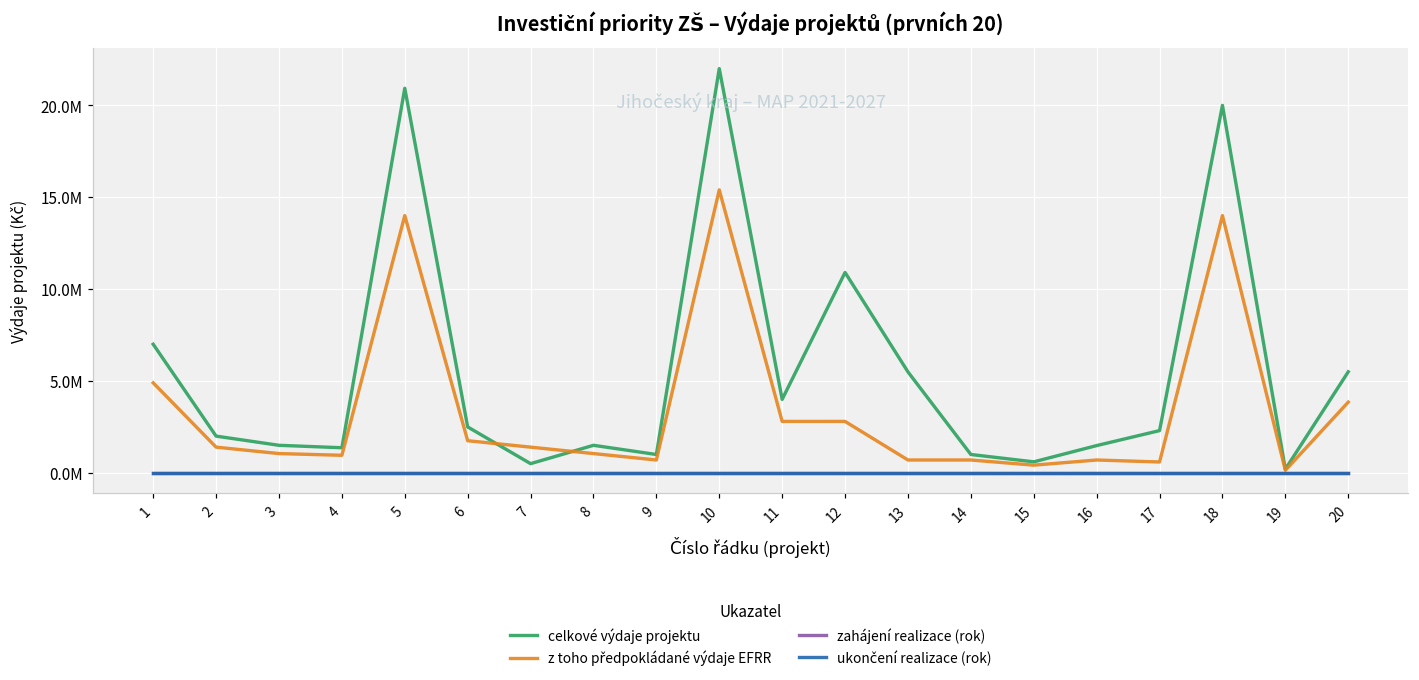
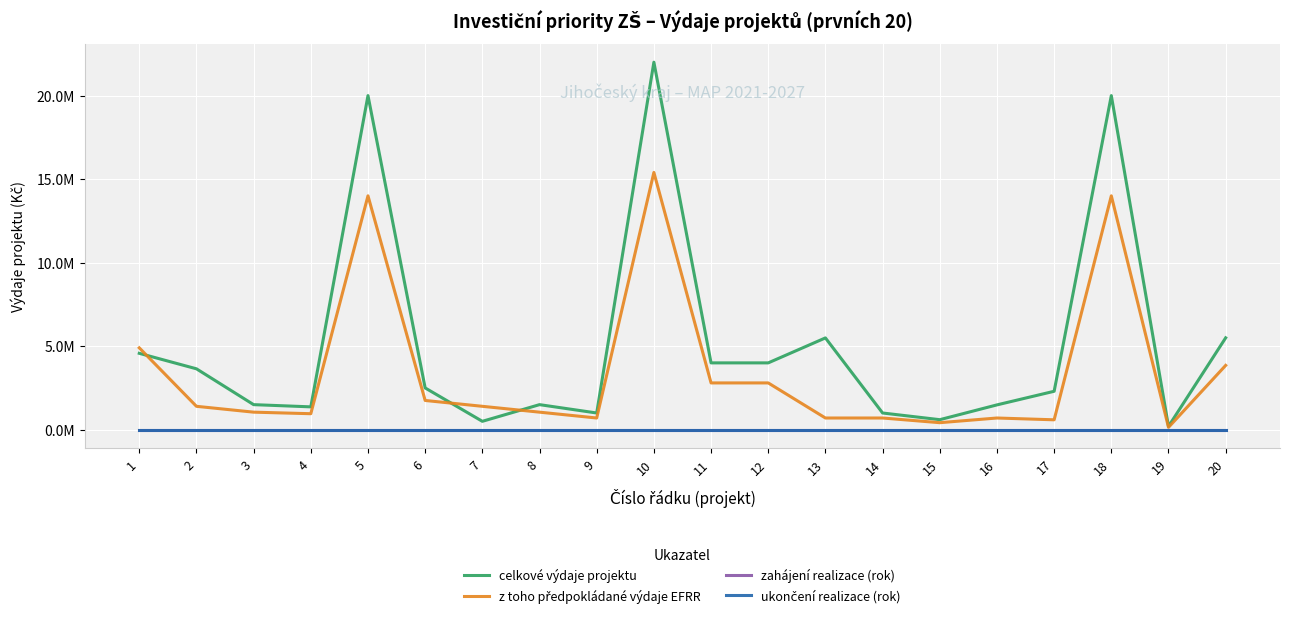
celkové výdaje projektu, 1: 7000000 -> 4600000
celkové výdaje projektu, 2: 2000000 -> 3600000
celkové výdaje projektu, 5: 20900000 -> 20000000
celkové výdaje projektu, 12: 10900000 -> 4000000
